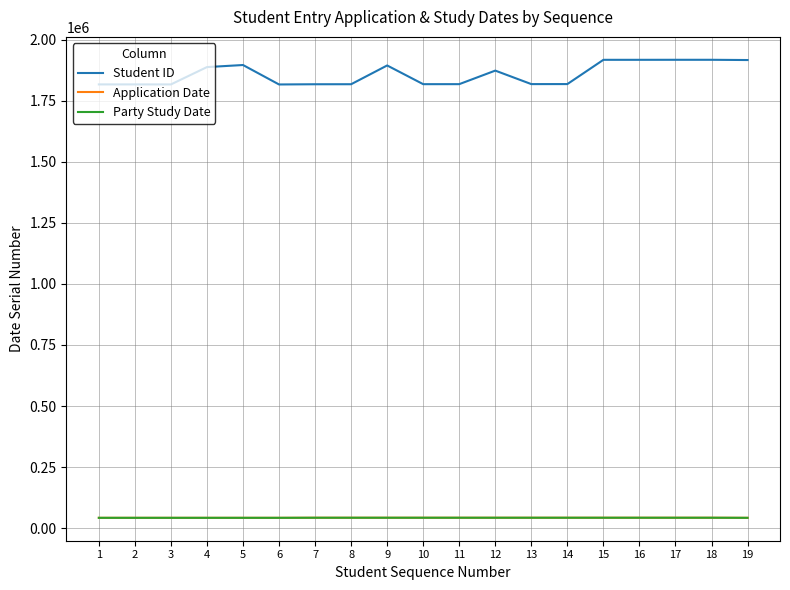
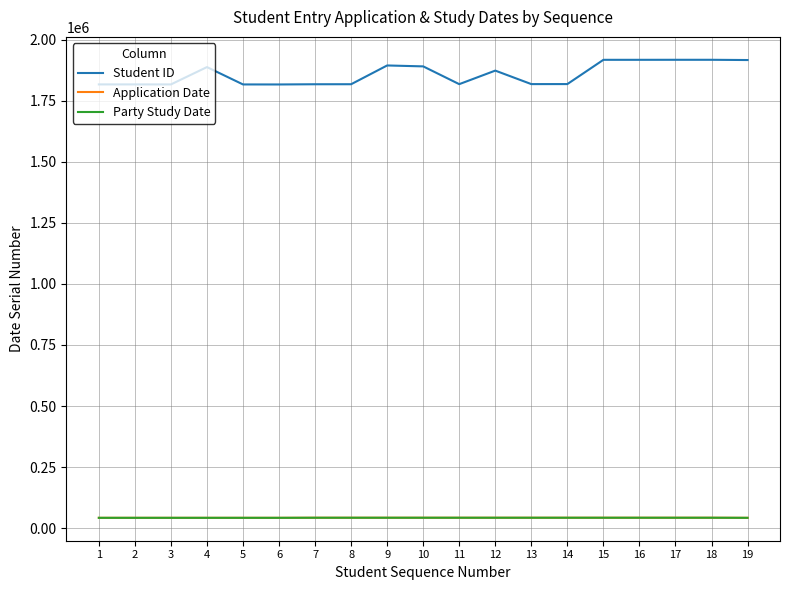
Student ID, 5: 1900000 -> 1820000
Student ID, 10: 1820000 -> 1890000
